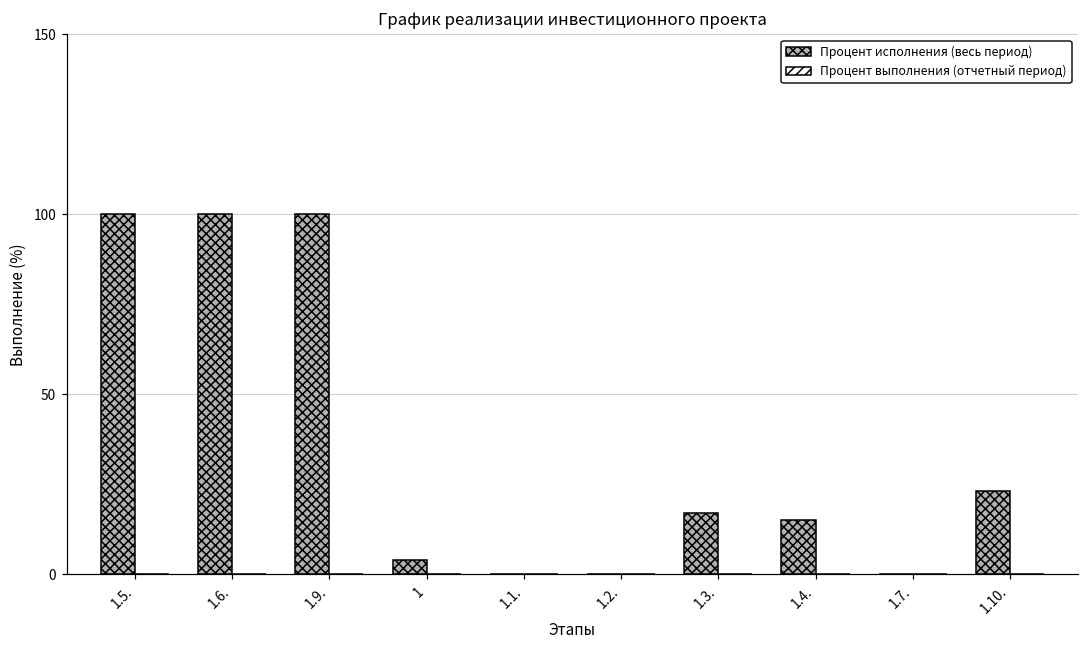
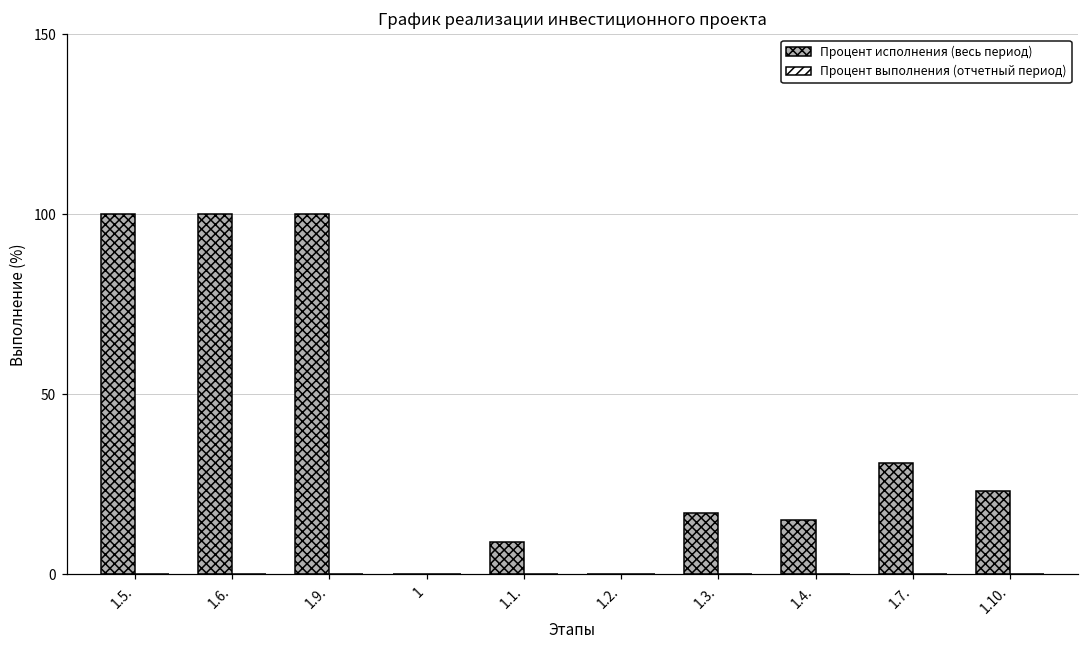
Процент исполнения (весь период), 1: 4 -> 0
Процент исполнения (весь период), 1.1.: 0 -> 9
Процент исполнения (весь период), 1.7.: 0 -> 31
